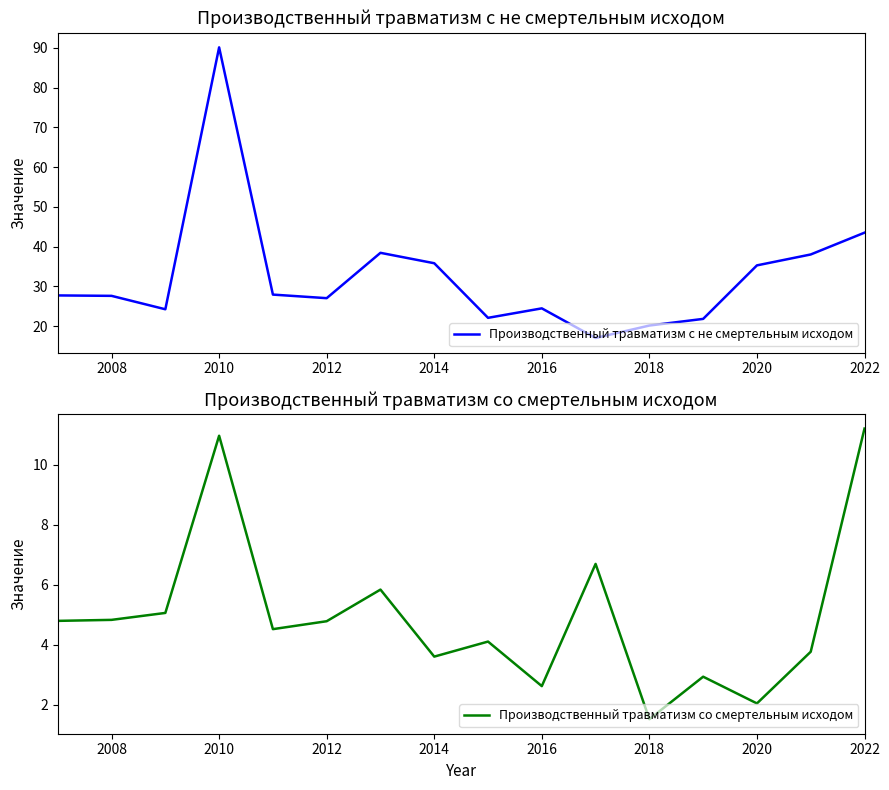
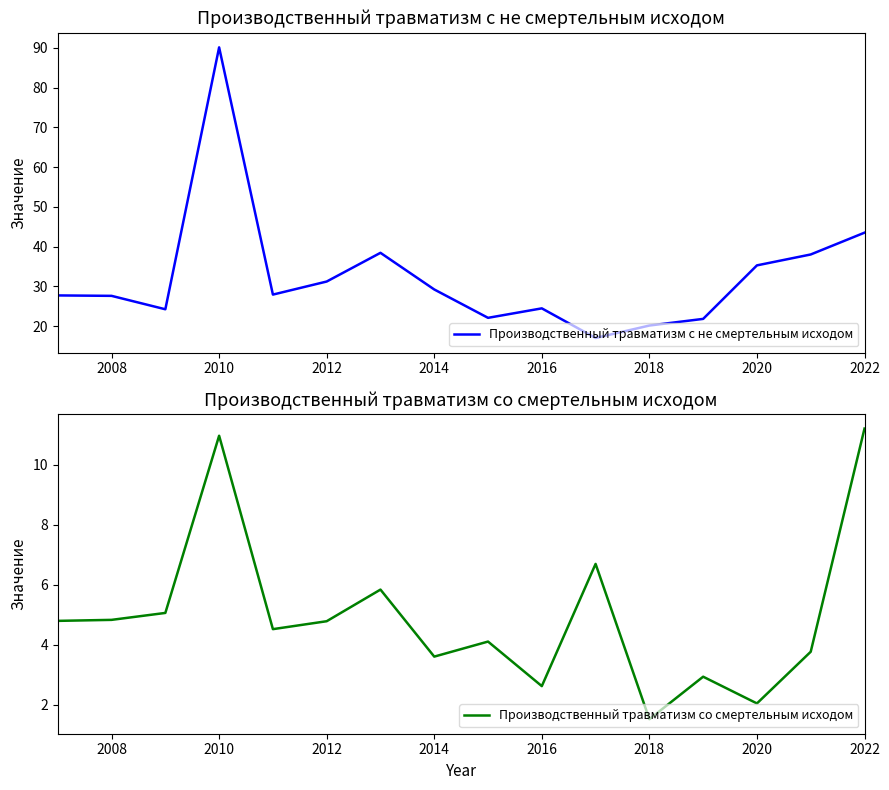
Производственный травматизм с не смертельным исходом, 2012: 27 -> 31
Производственный травматизм с не смертельным исходом, 2014: 36 -> 29
